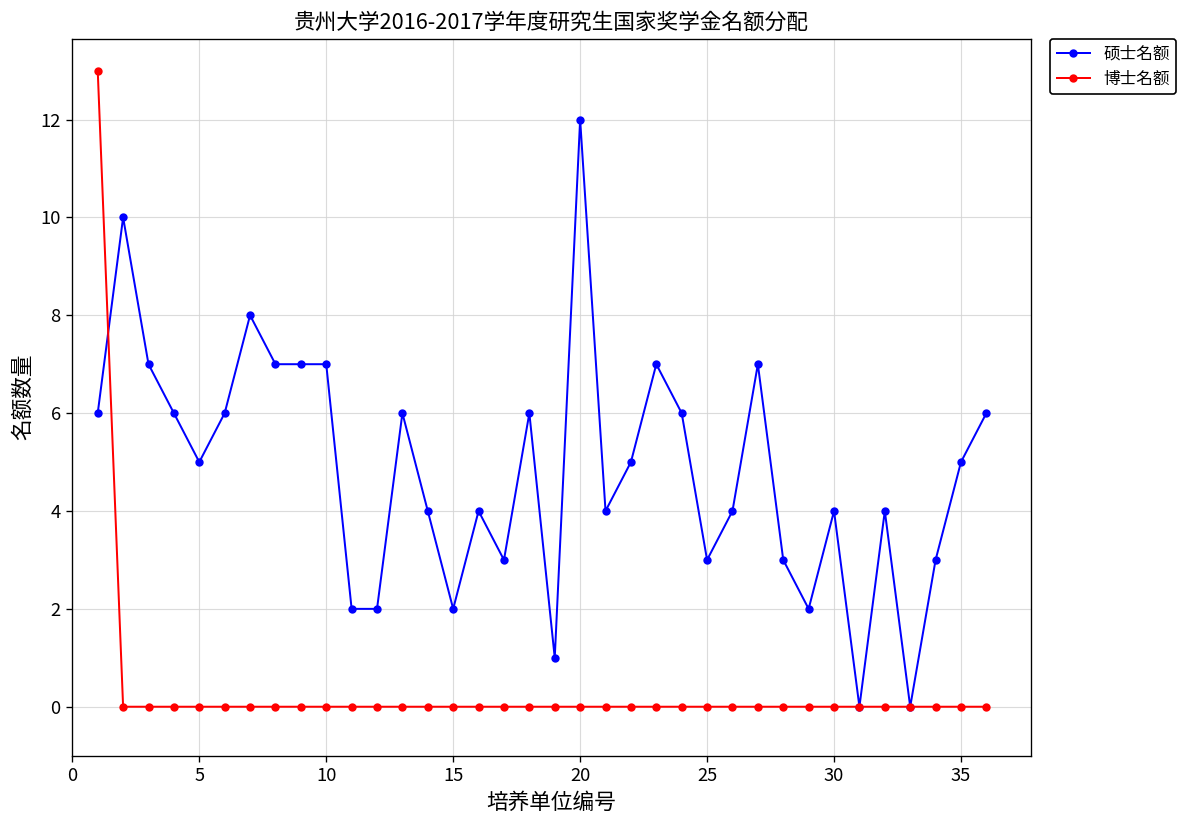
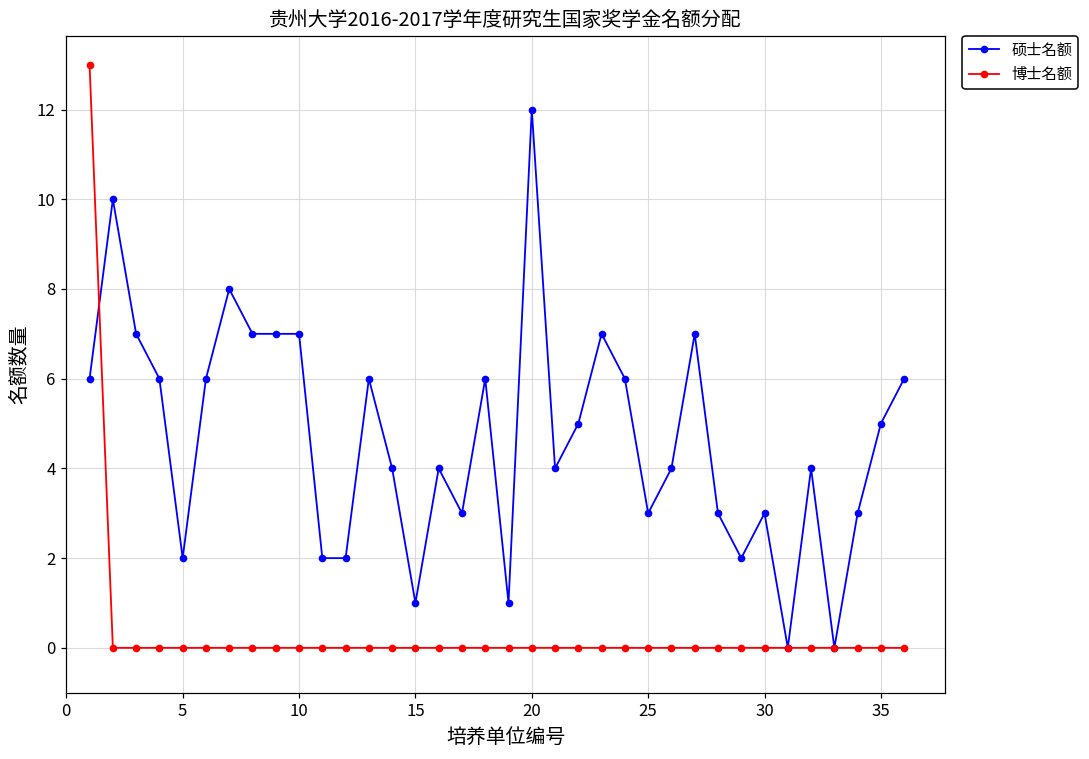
硕士名额, 5: 5 -> 2
硕士名额, 15: 2 -> 1
硕士名额, 30: 4 -> 3
